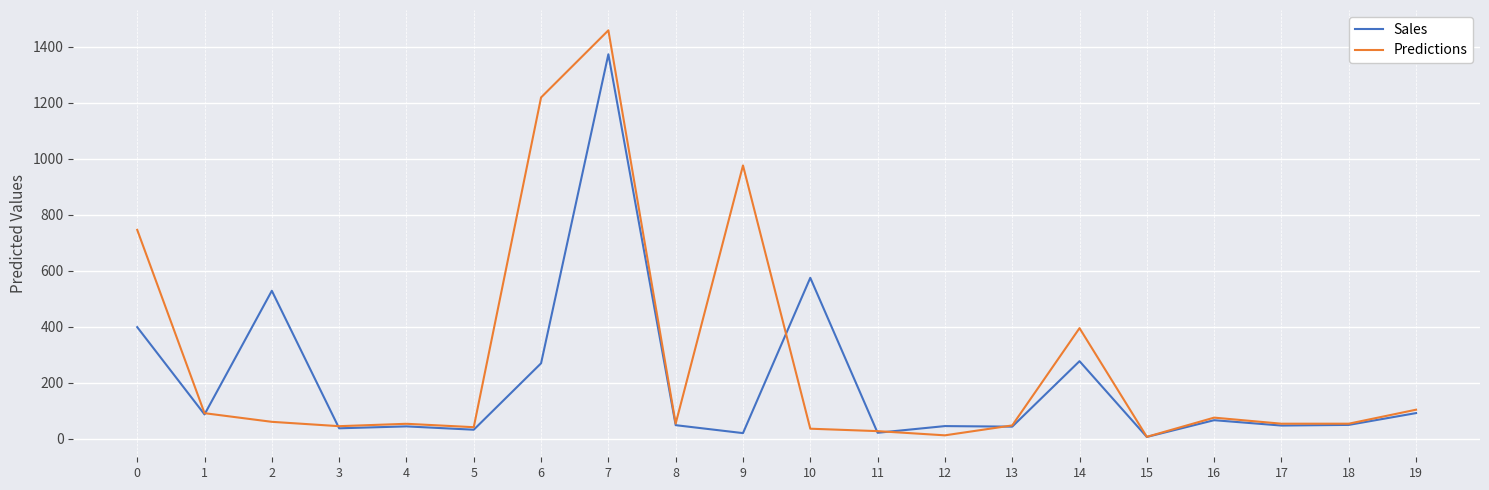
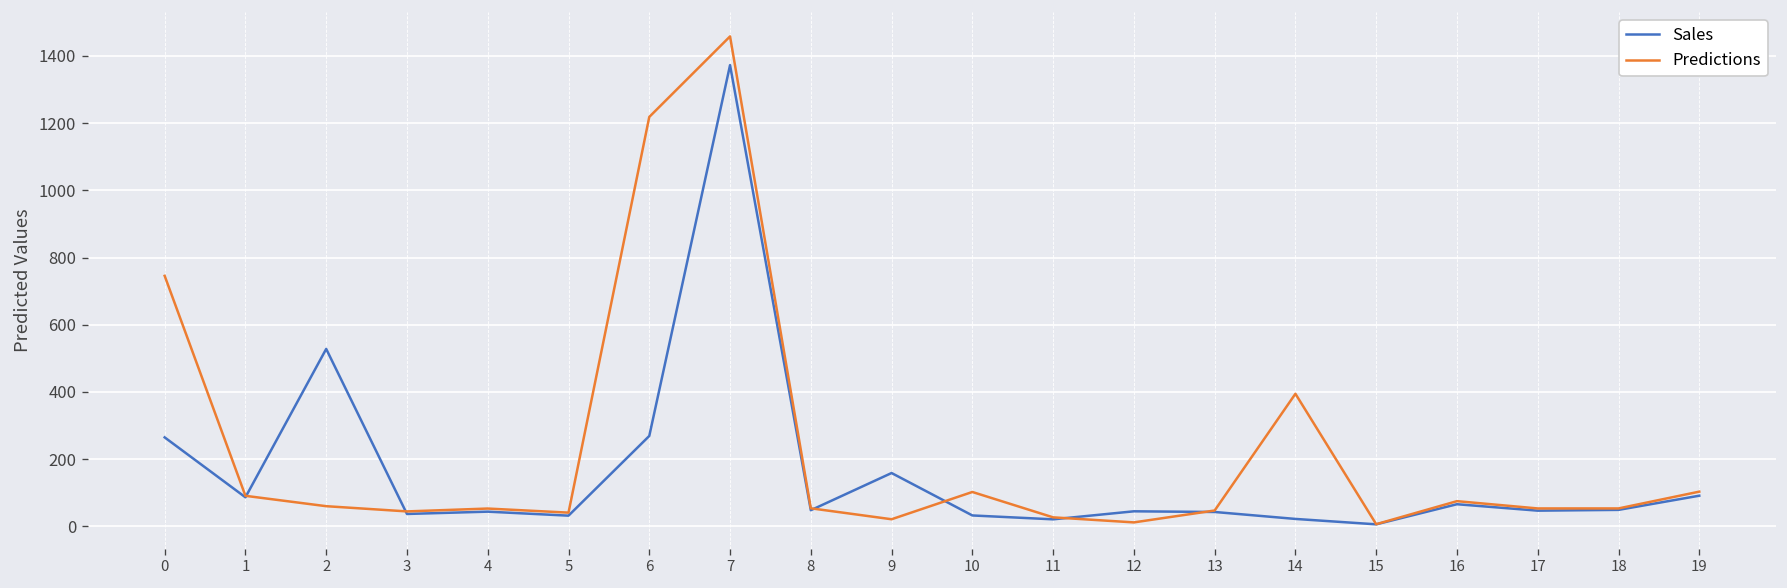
Sales, 0: 400 -> 260
Sales, 9: 20 -> 160
Predictions, 9: 980 -> 20
Sales, 10: 570 -> 30
Predictions, 10: 40 -> 100
Sales, 14: 280 -> 20
